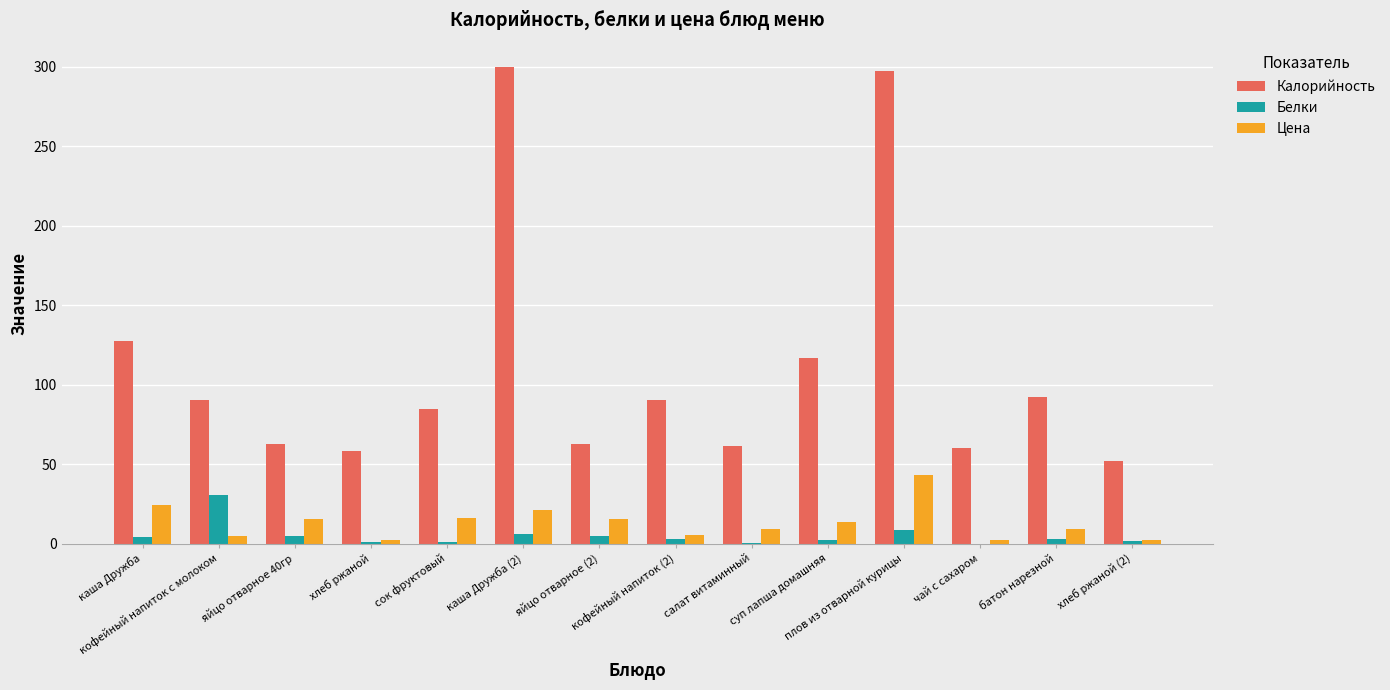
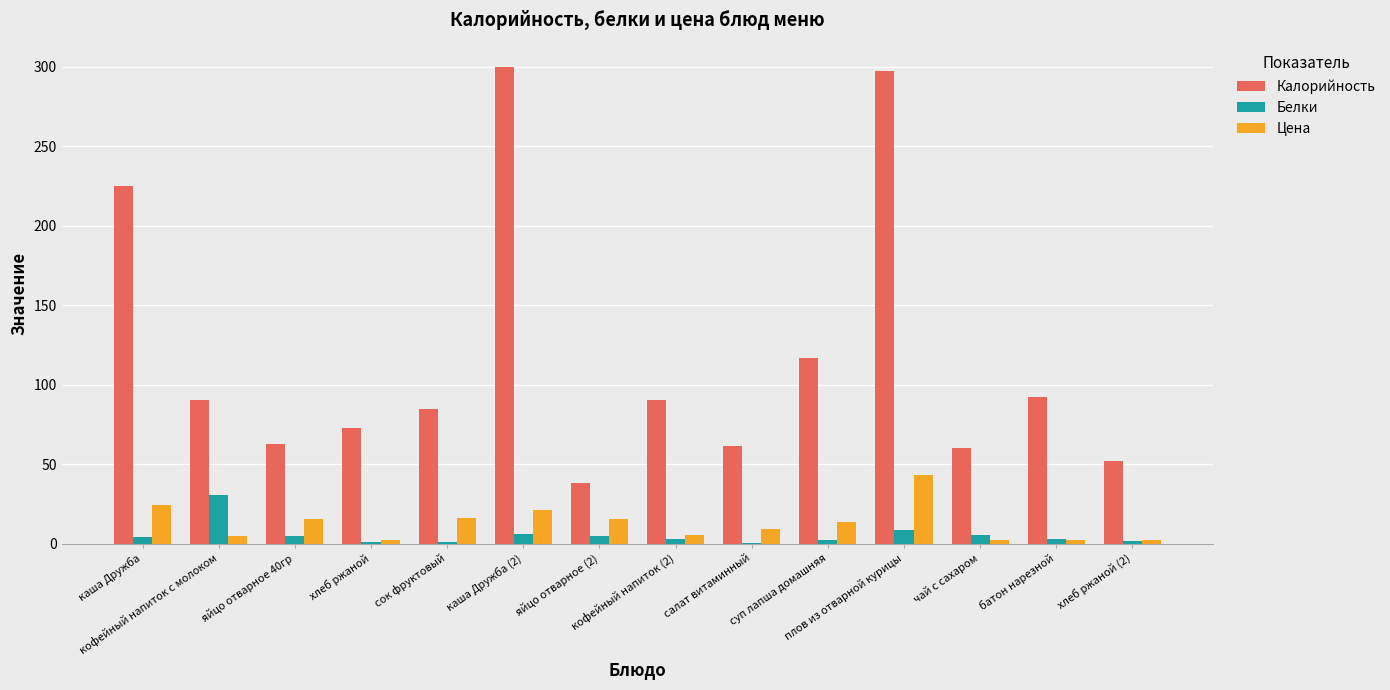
Калорийность, каша Дружба: 127 -> 225
Калорийность, хлеб ржаной: 58 -> 73
Калорийность, яйцо отварное (2): 63 -> 38
Белки, чай с сахаром: 0 -> 5
Цена, батон нарезной: 9 -> 2
